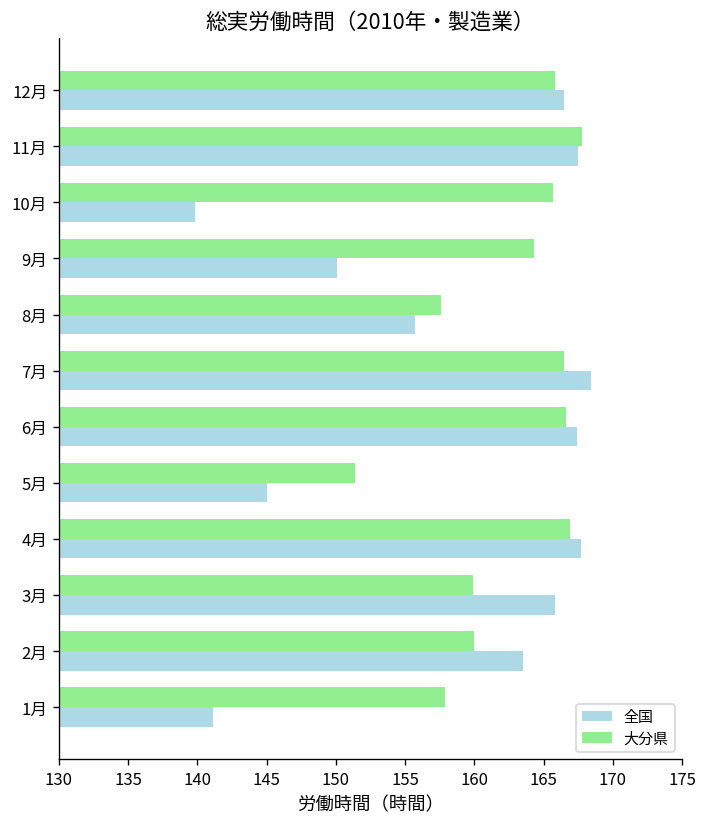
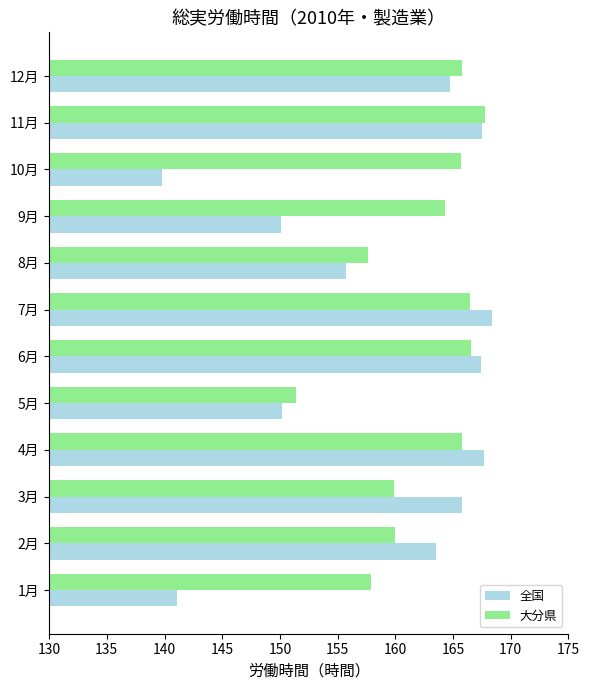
全国, 12月: 166.5 -> 164.7
全国, 5月: 145.0 -> 150.2
大分県, 4月: 166.9 -> 165.8
